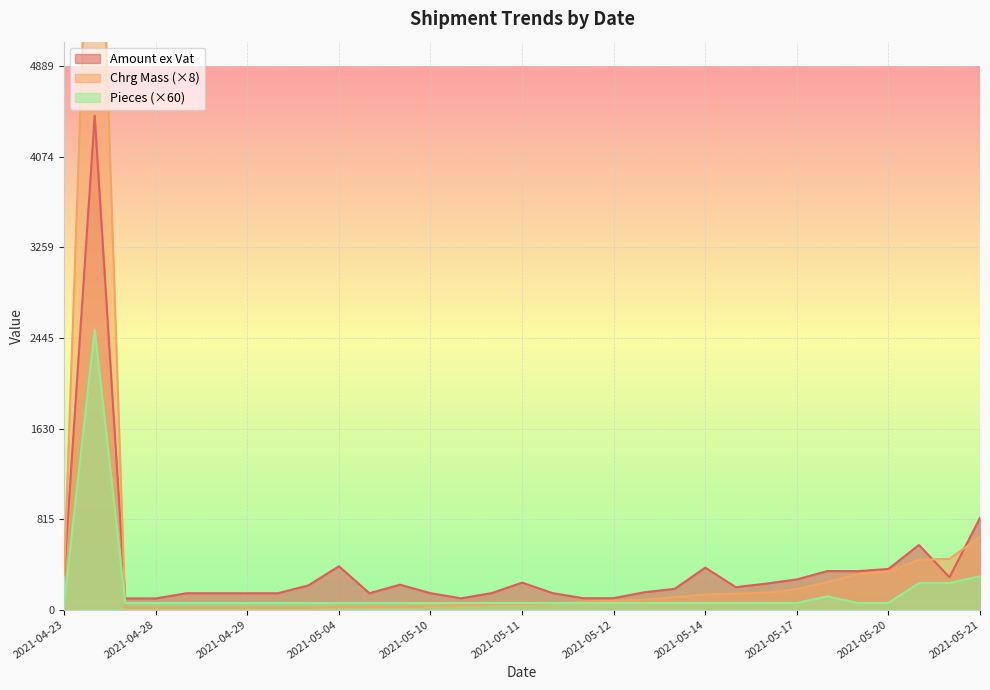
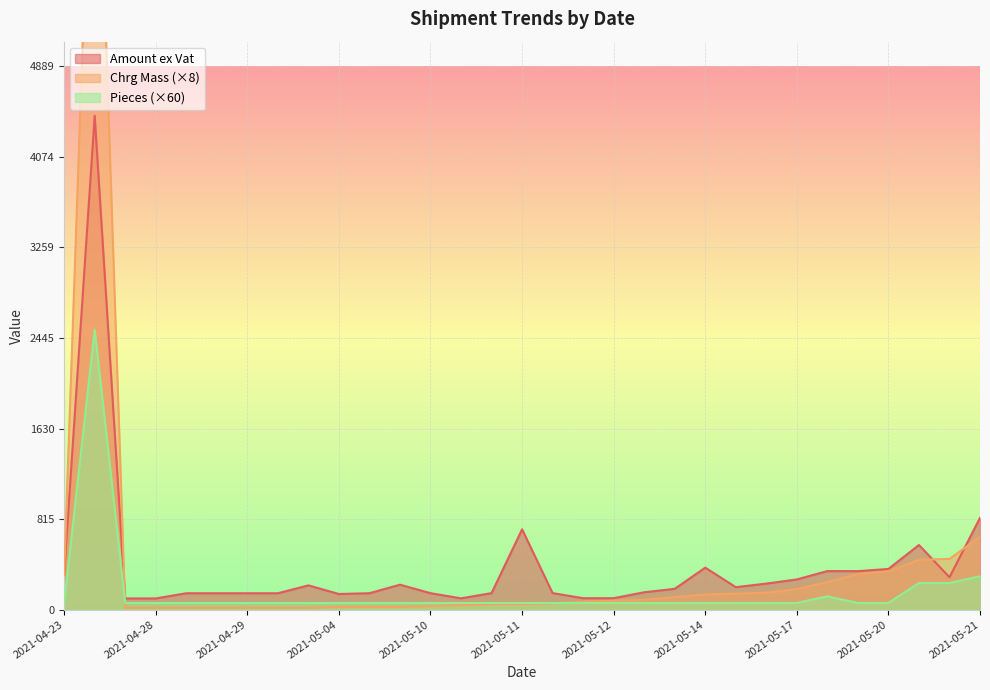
Amount ex Vat, 2021-05-04: 390 -> 140
Amount ex Vat, 2021-05-11: 240 -> 720
